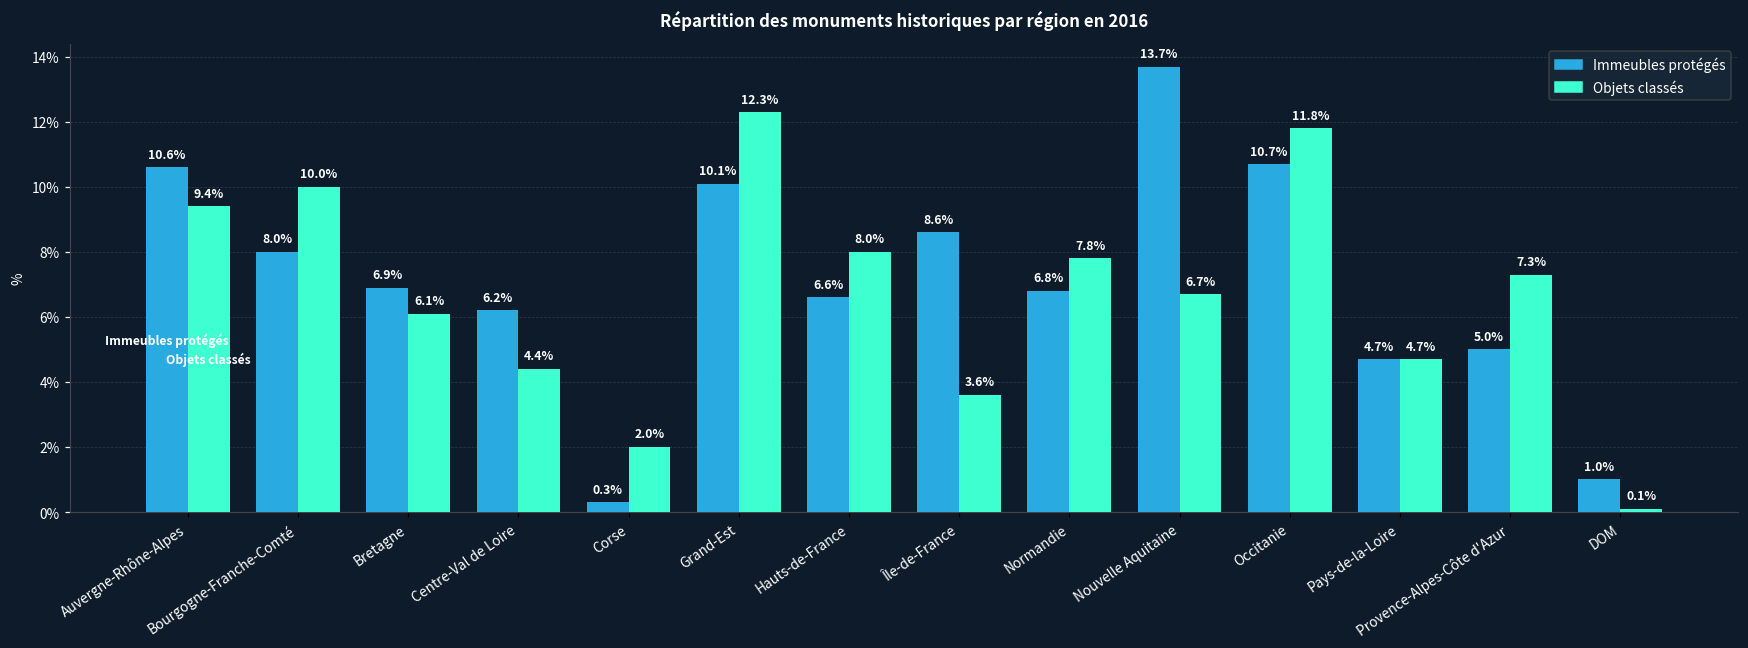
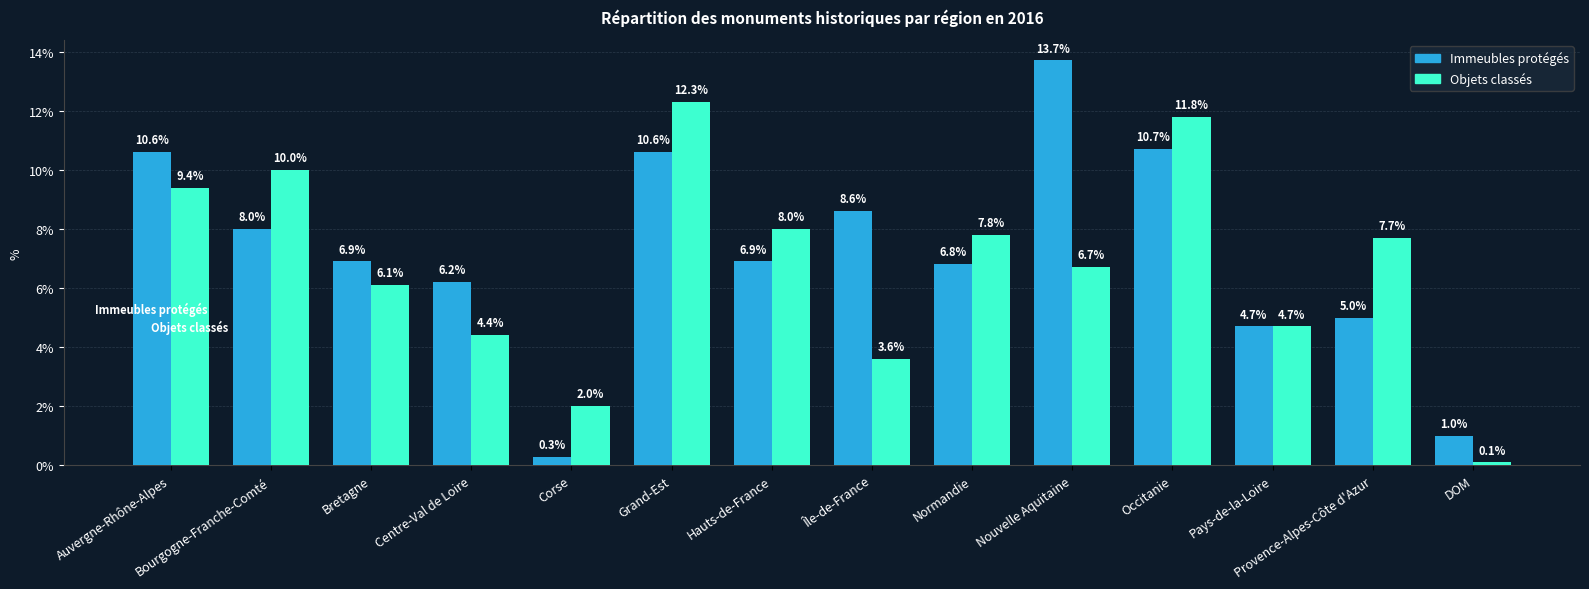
Immeubles protégés, Grand-Est: 10.1% -> 10.6%
Immeubles protégés, Hauts-de-France: 6.6% -> 6.9%
Objets classés, Provence-Alpes-Côte d'Azur: 7.3% -> 7.7%
